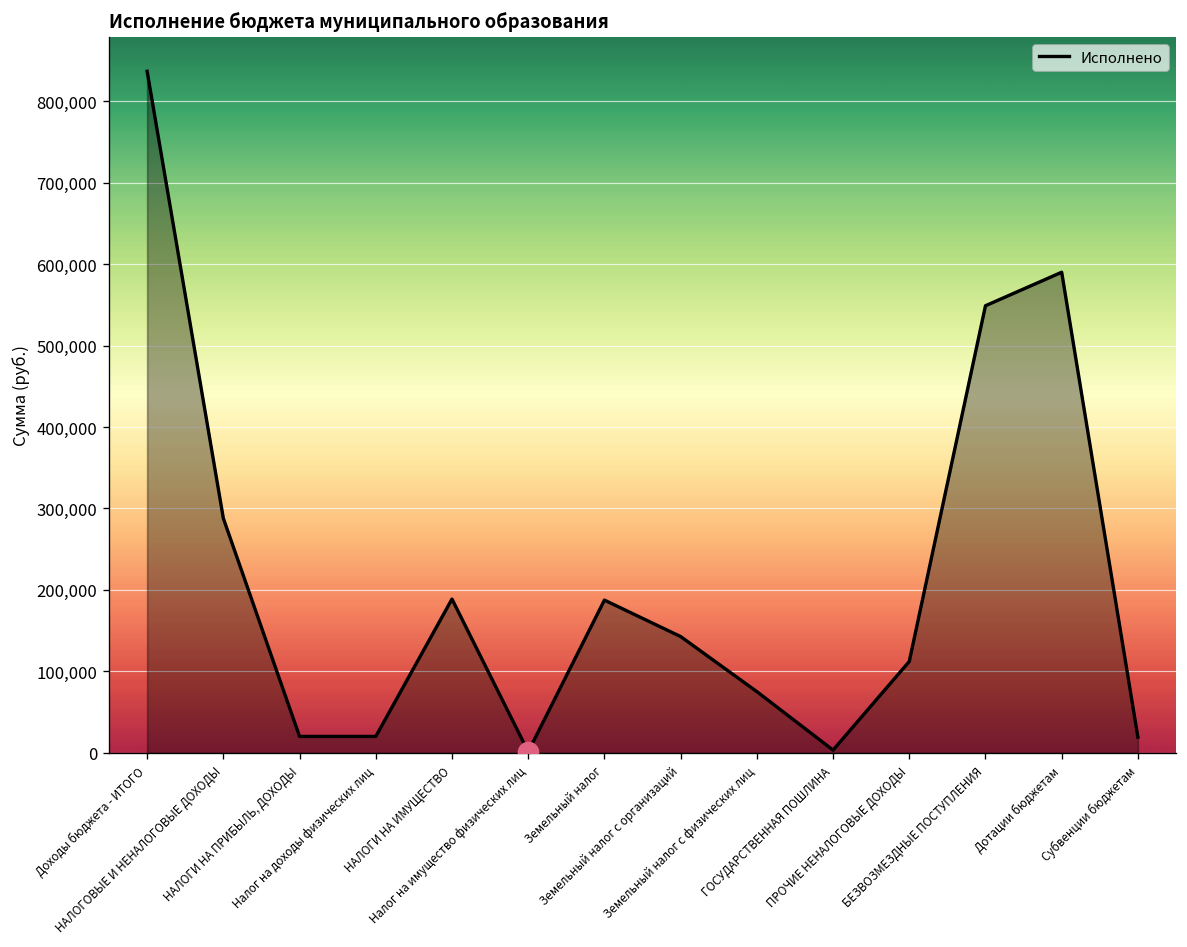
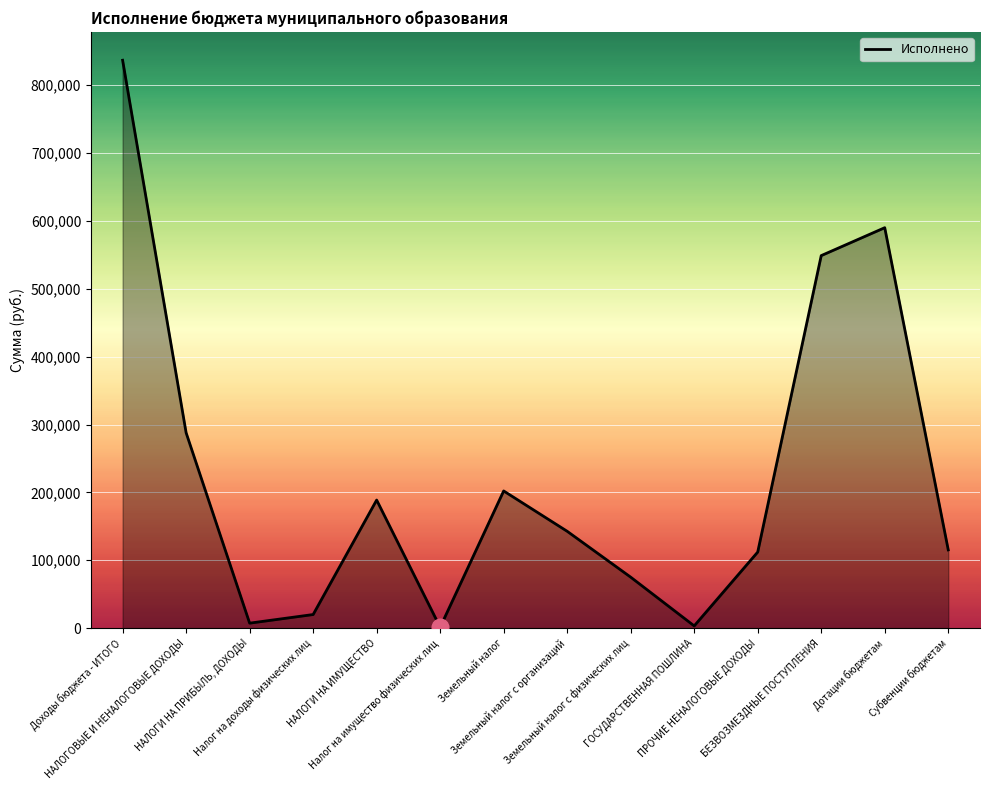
Исполнено, НАЛОГИ НА ПРИБЫЛЬ, ДОХОДЫ: 20,000 -> 10,000
Исполнено, Земельный налог: 190,000 -> 200,000
Исполнено, Субвенции бюджетам: 20,000 -> 120,000
